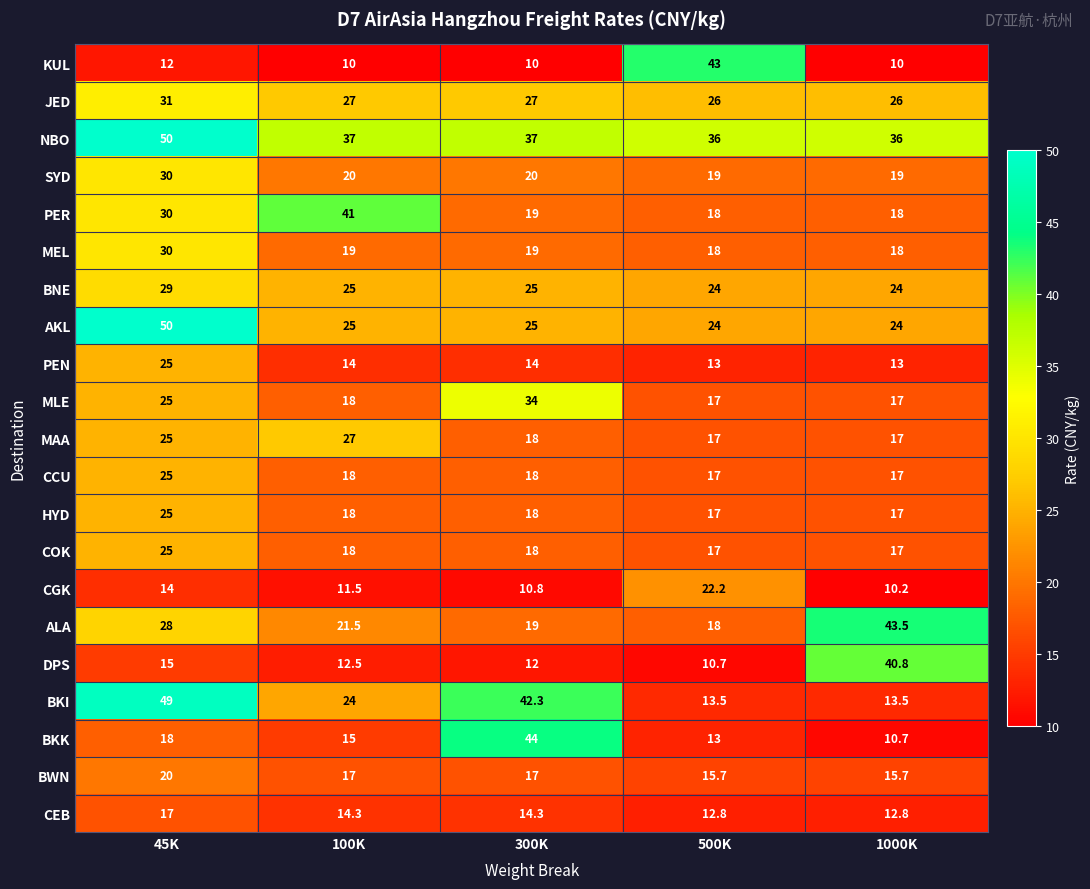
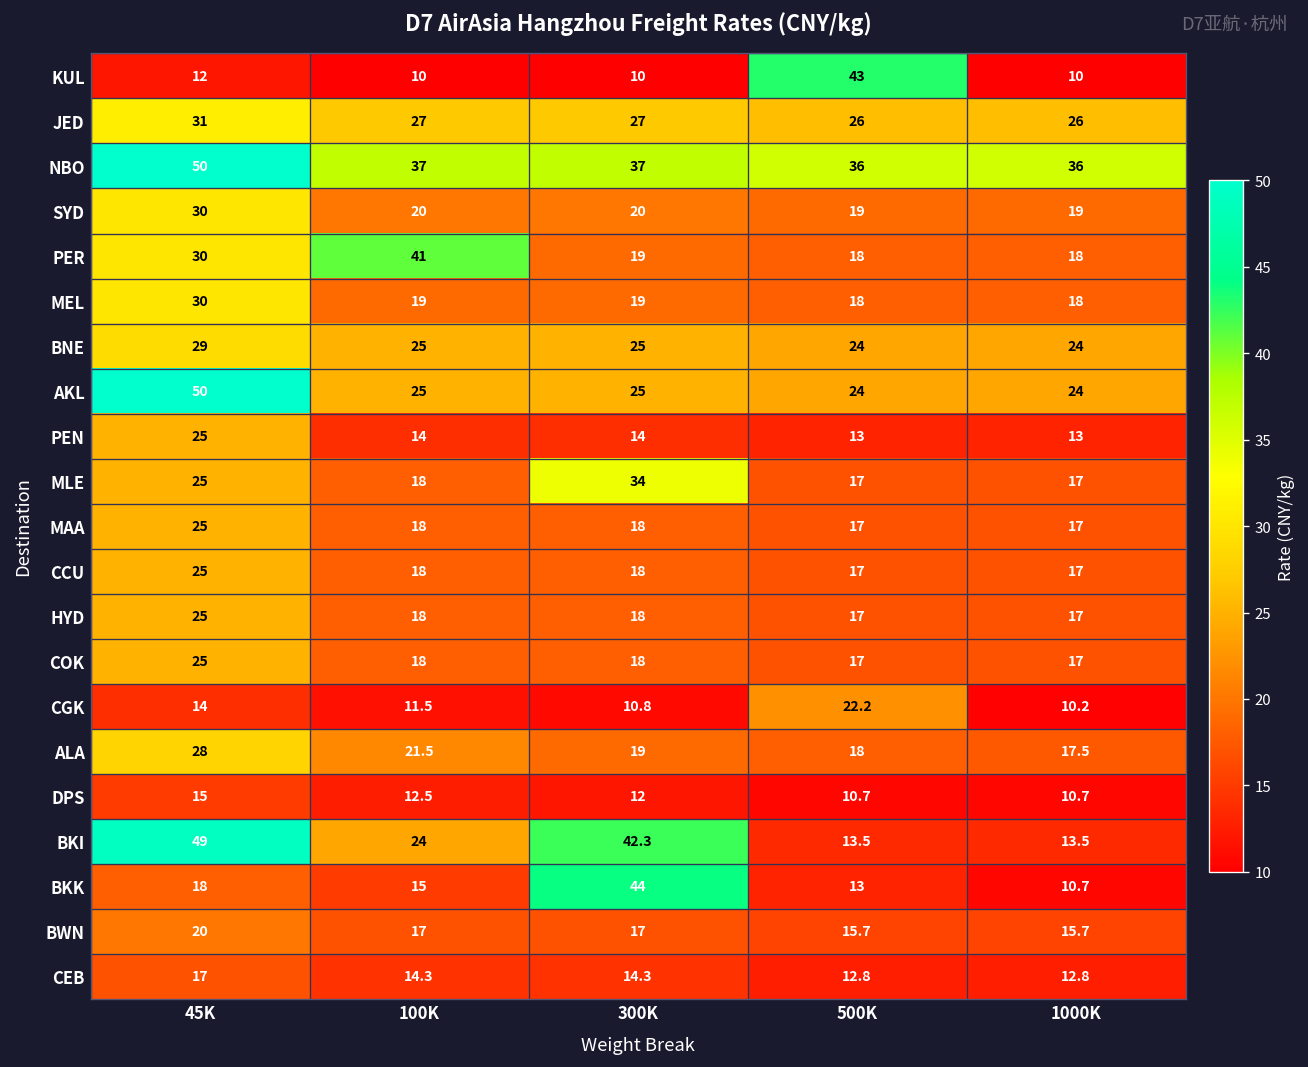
MAA, 100K: 27 -> 18
ALA, 1000K: 43.5 -> 17.5
DPS, 1000K: 40.8 -> 10.7
